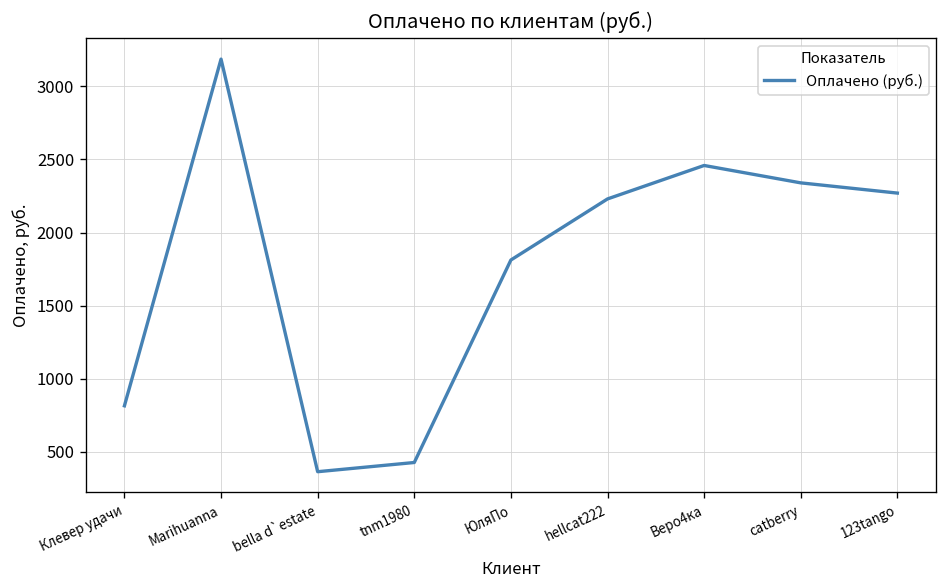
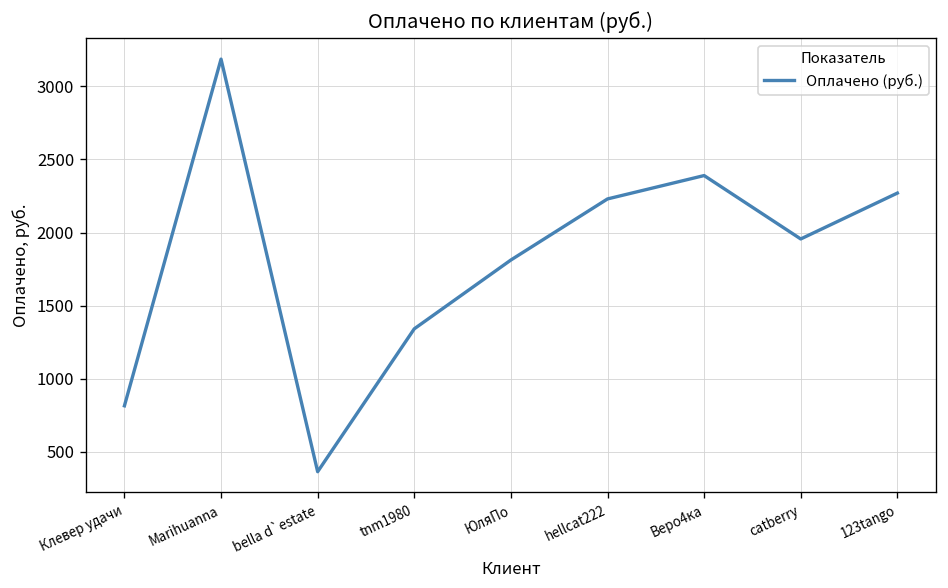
tnm1980: 430 -> 1340
Веро4ка: 2460 -> 2390
catberry: 2340 -> 1960
